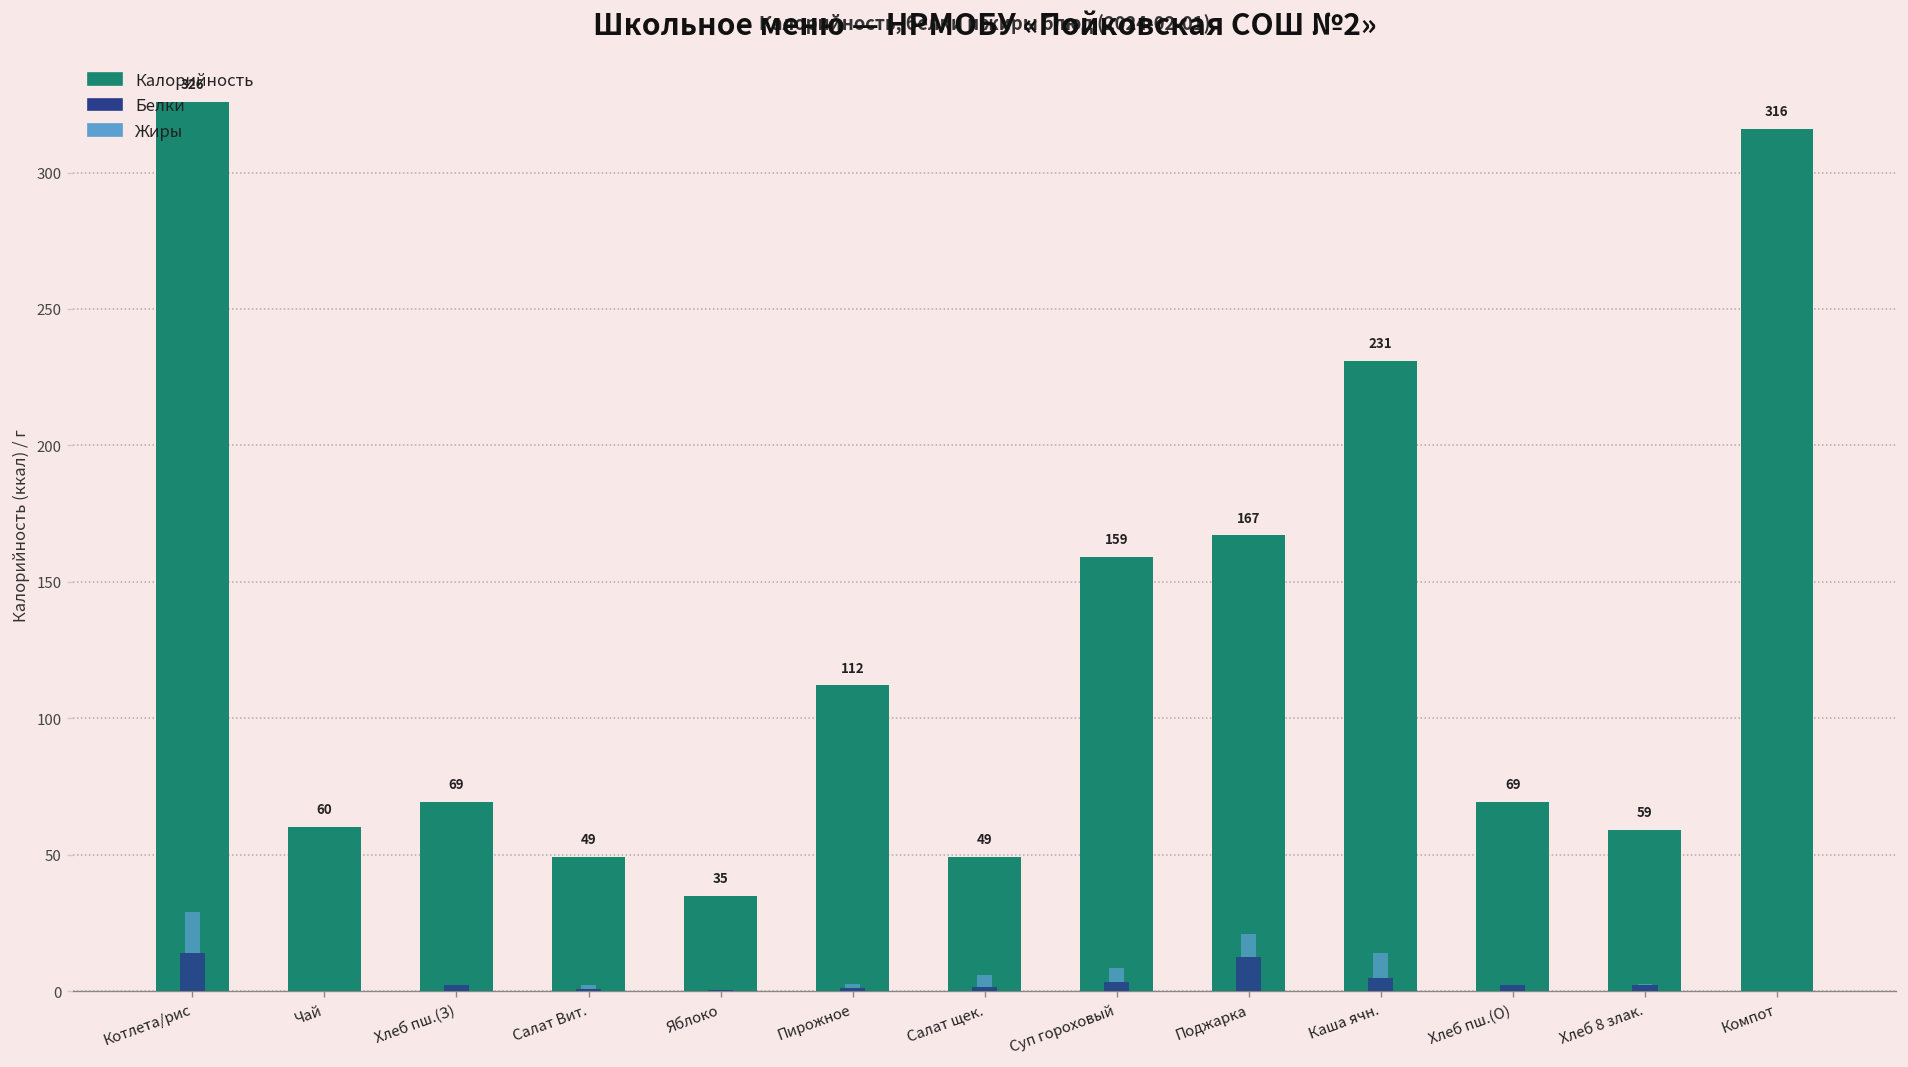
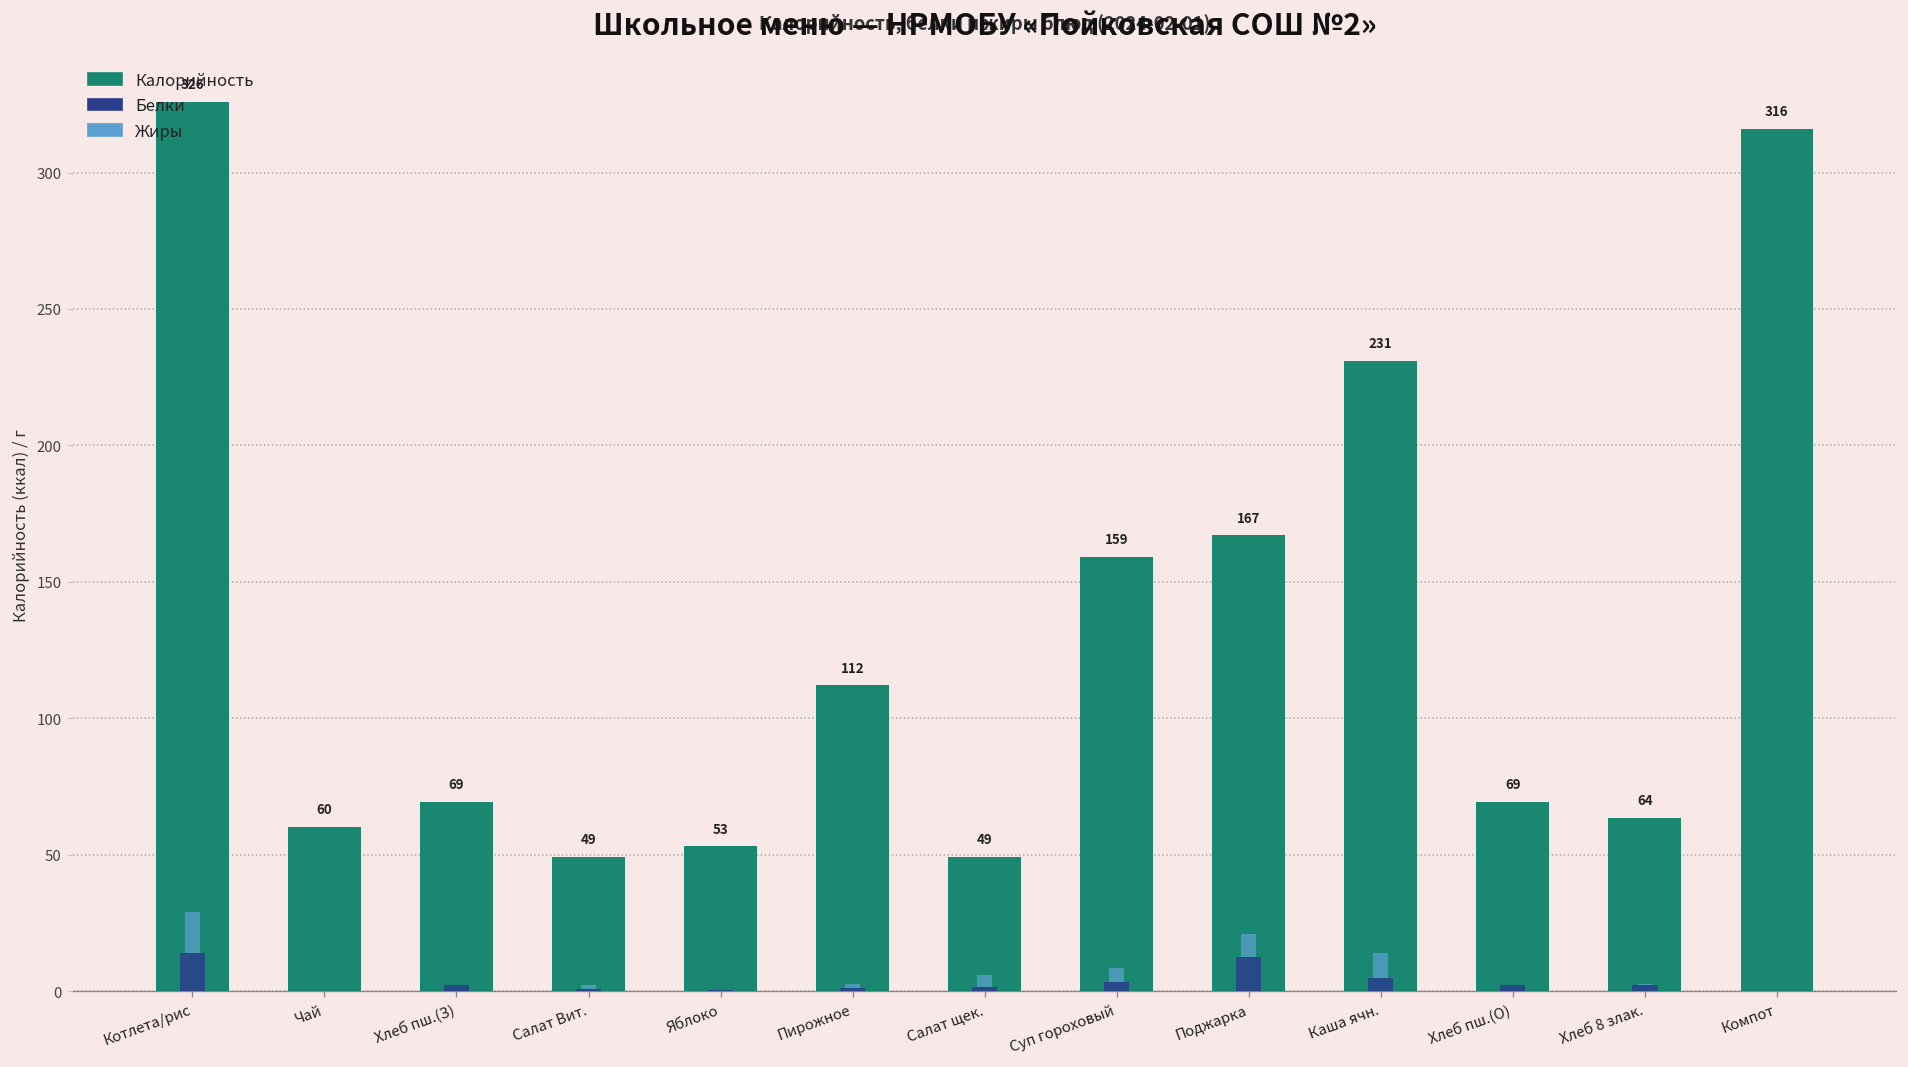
Калорийность, Яблоко: 35 -> 53
Калорийность, Хлеб 8 злак.: 59 -> 64
